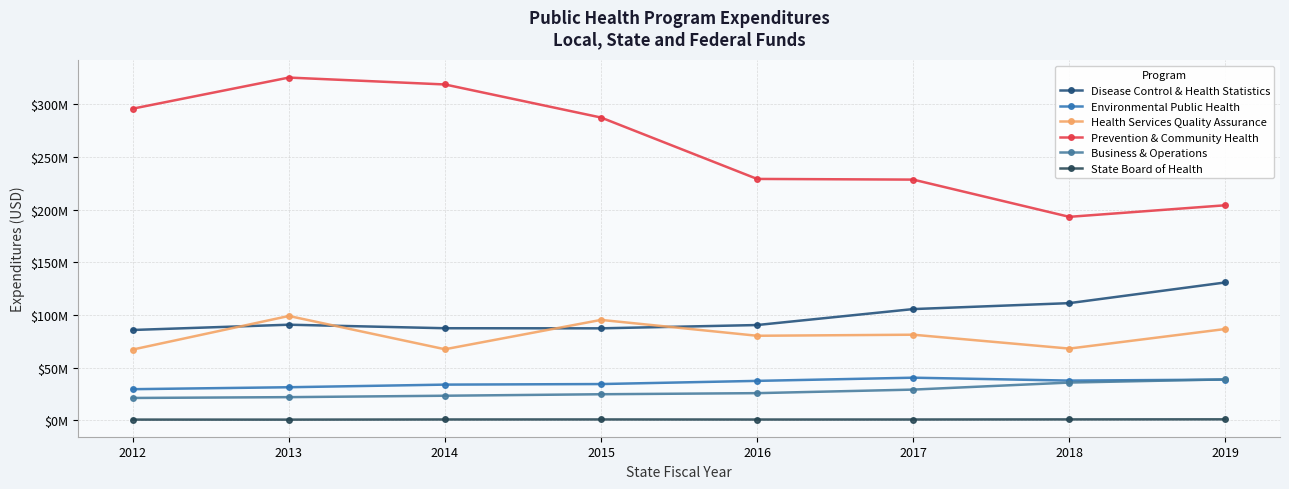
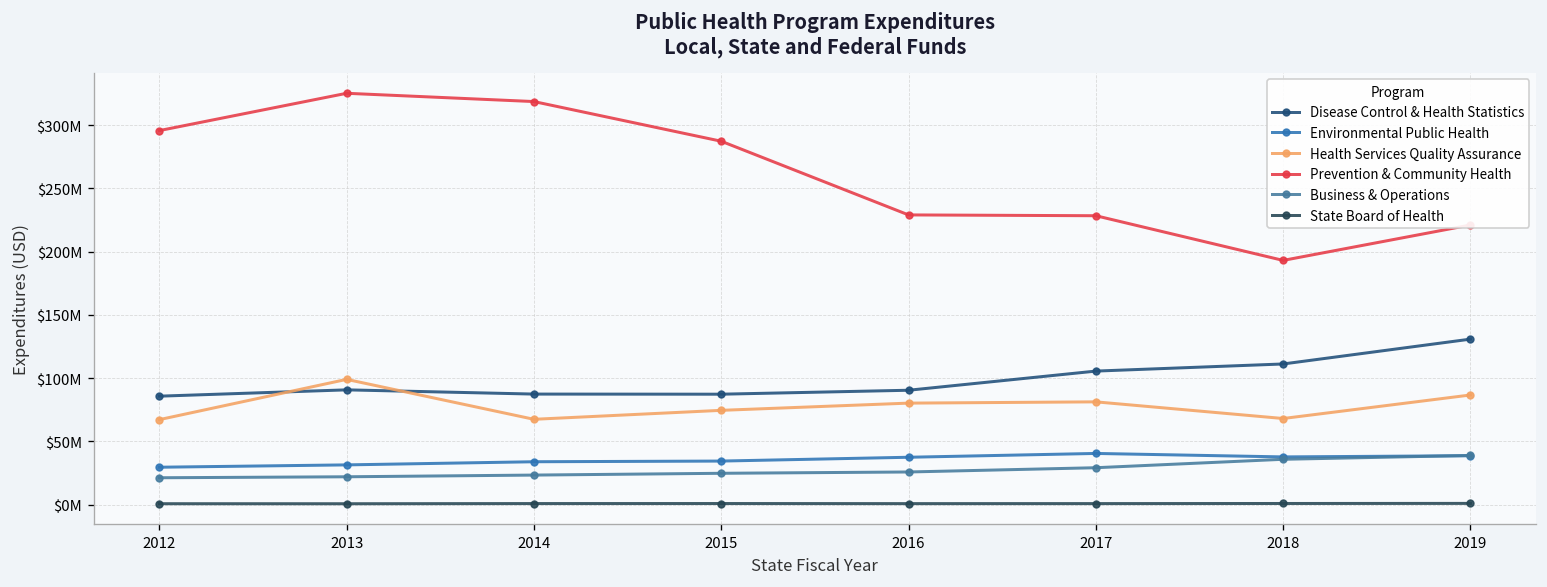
Health Services Quality Assurance, 2015: $95000000 -> $75000000
Prevention & Community Health, 2019: $204000000 -> $221000000
